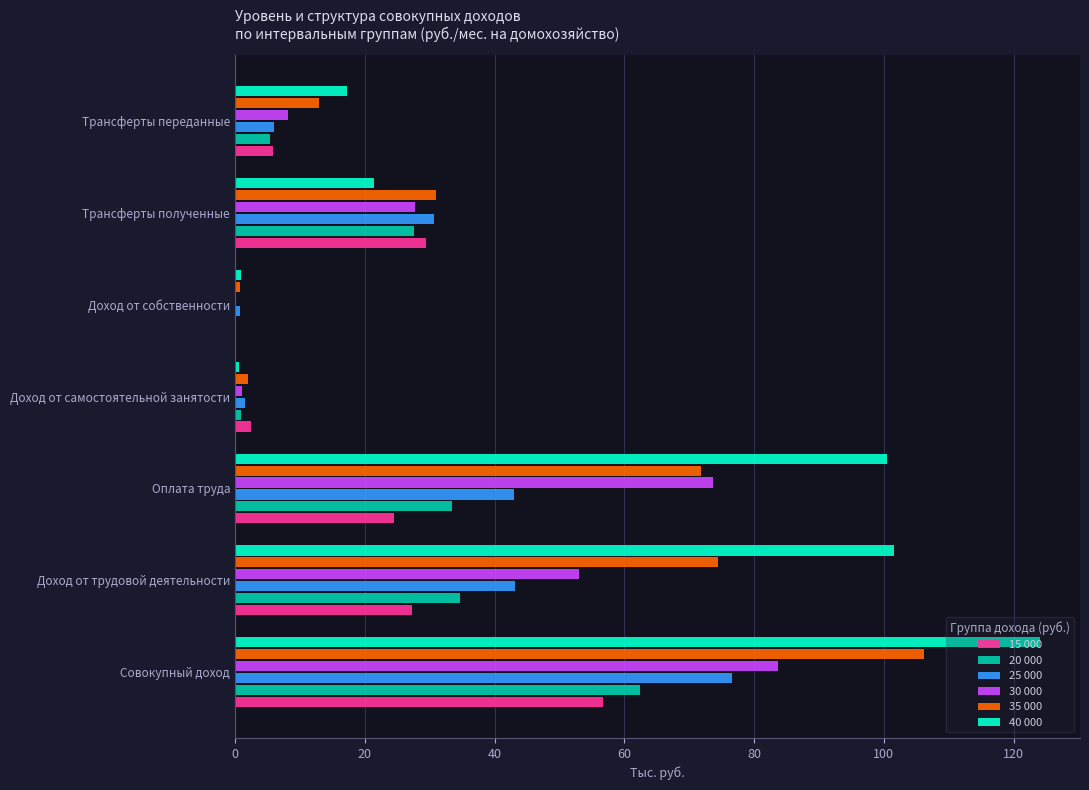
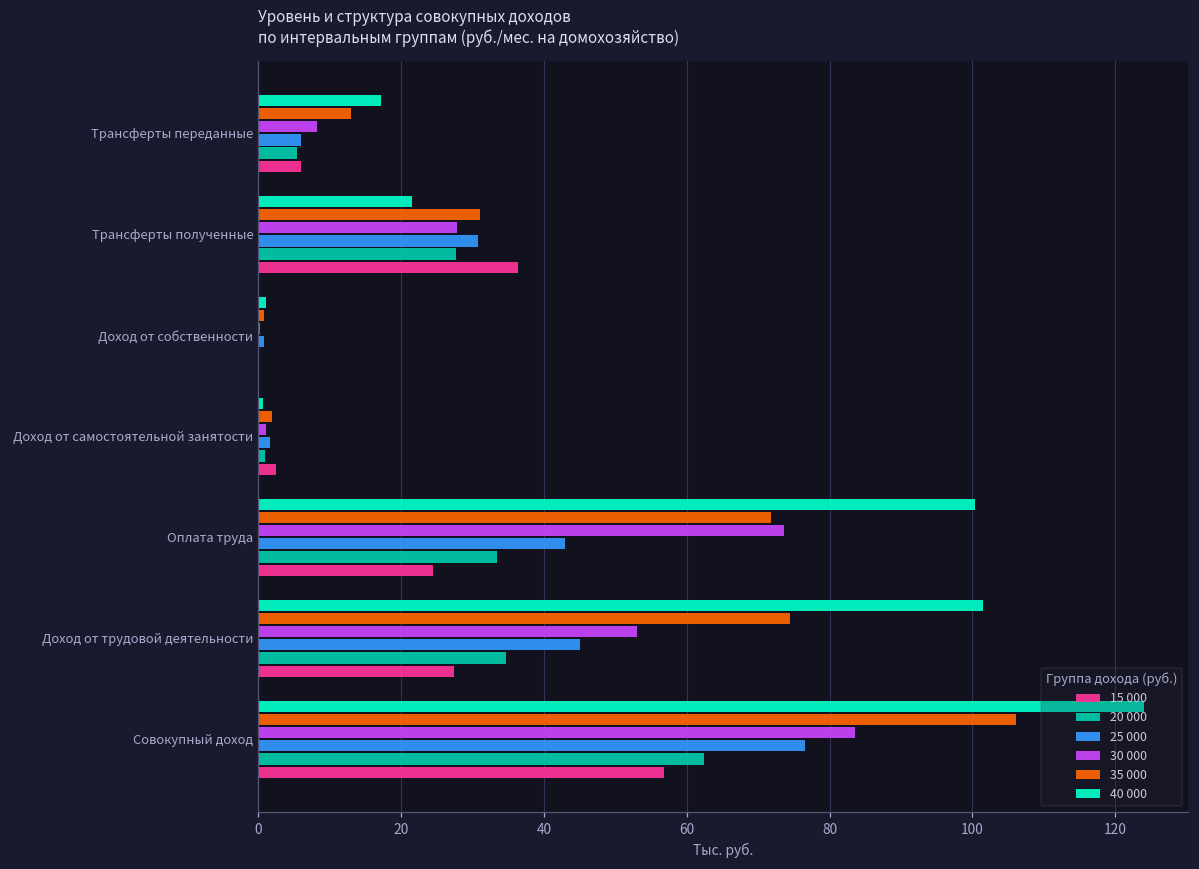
15 000, Трансферты полученные: 29 -> 36
25 000, Доход от трудовой деятельности: 43 -> 45
